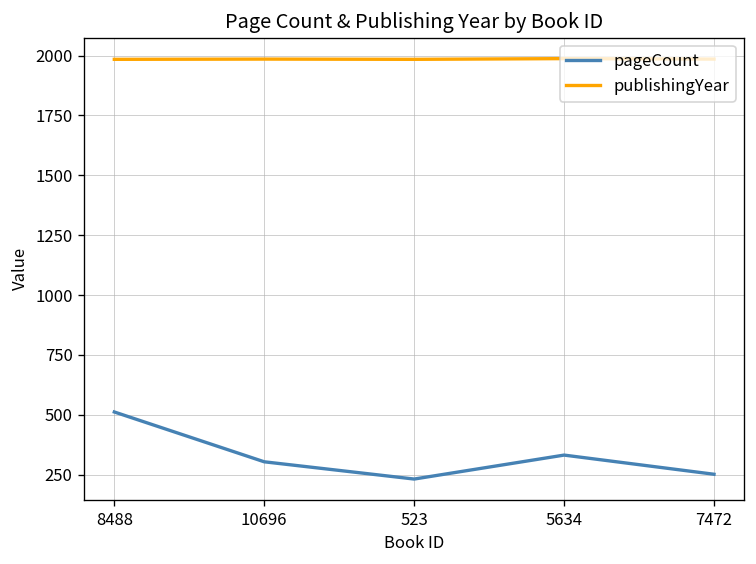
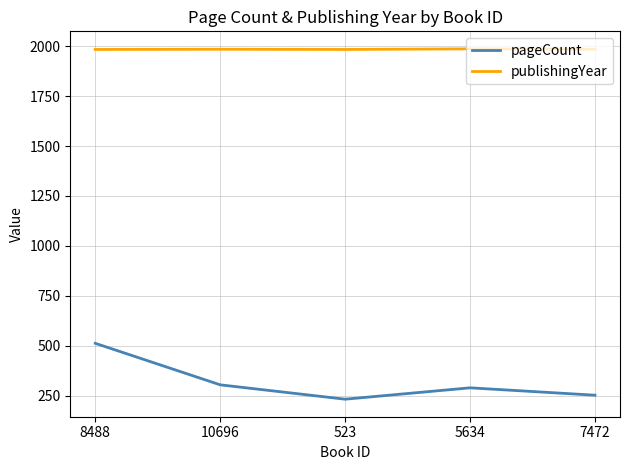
pageCount, 5634: 330 -> 290
